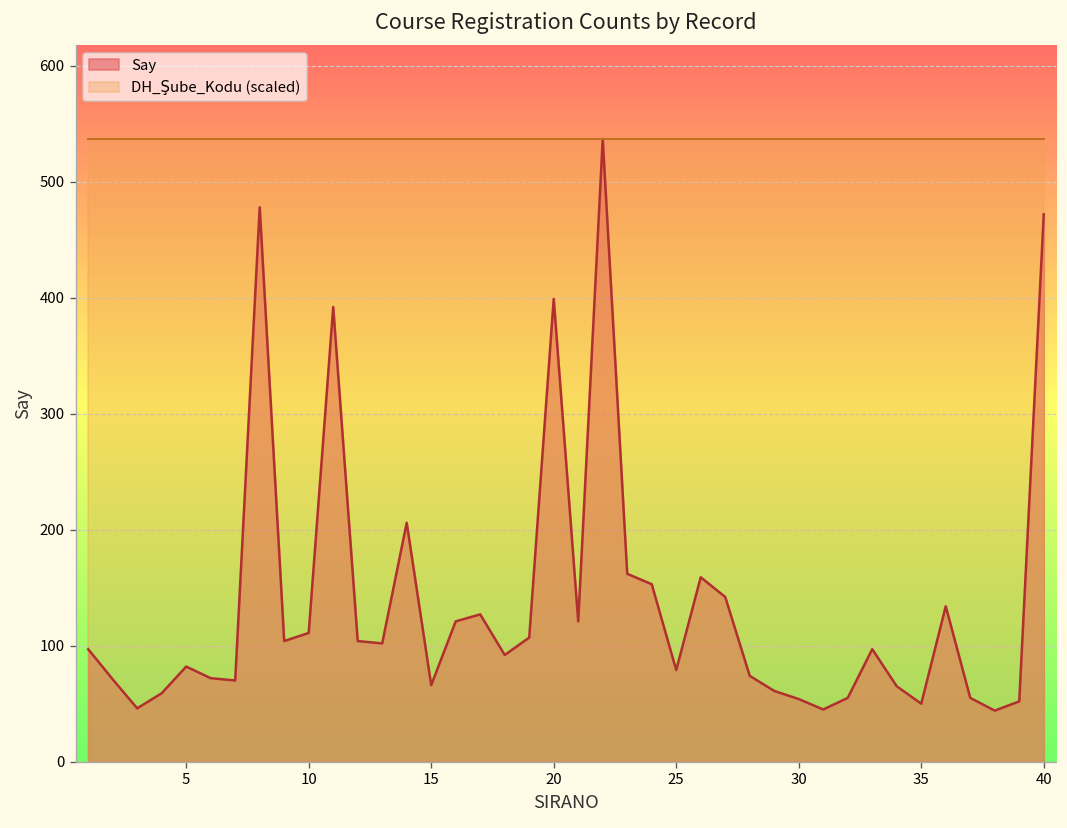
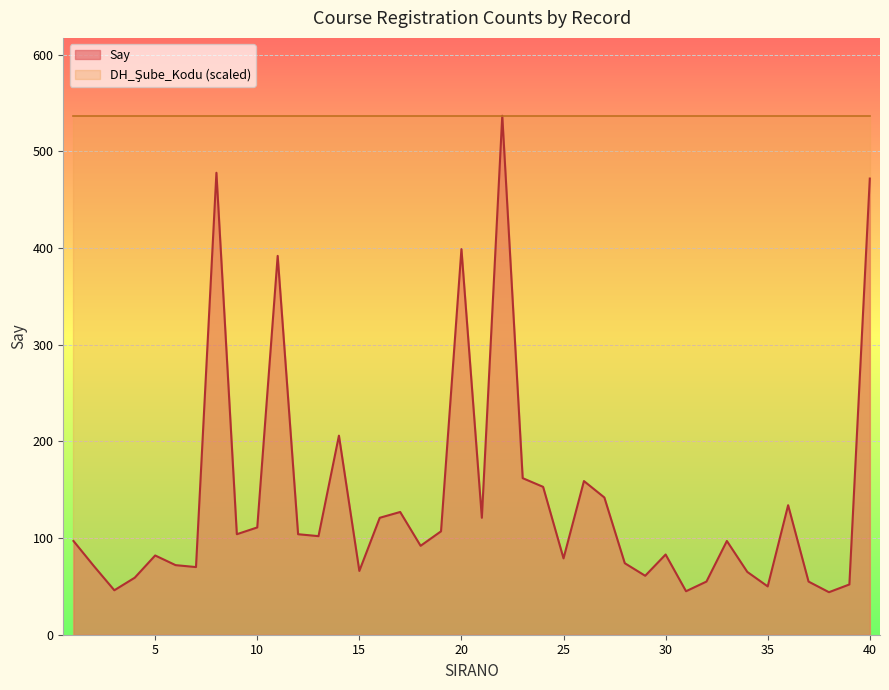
Say, 30: 50 -> 80
